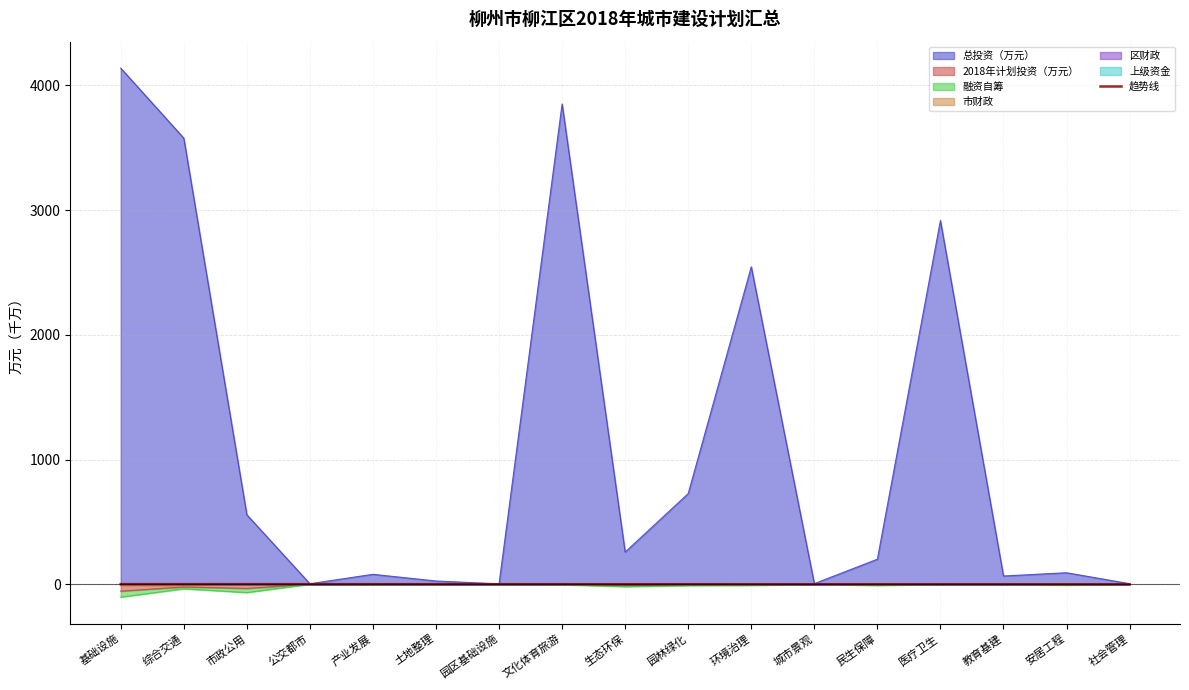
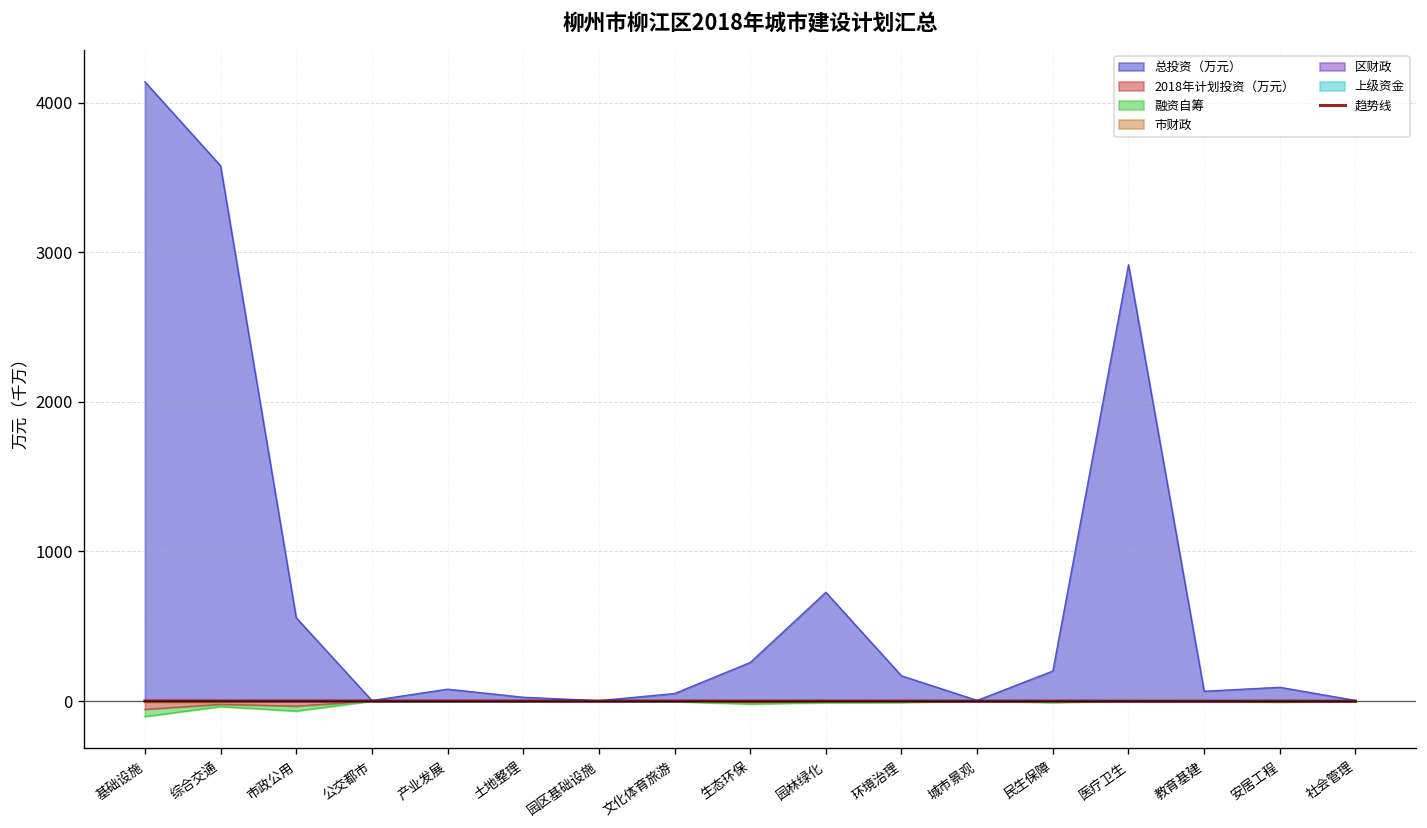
总投资（万元）, 文化体育旅游: 3850 -> 50
总投资（万元）, 环境治理: 2550 -> 170
